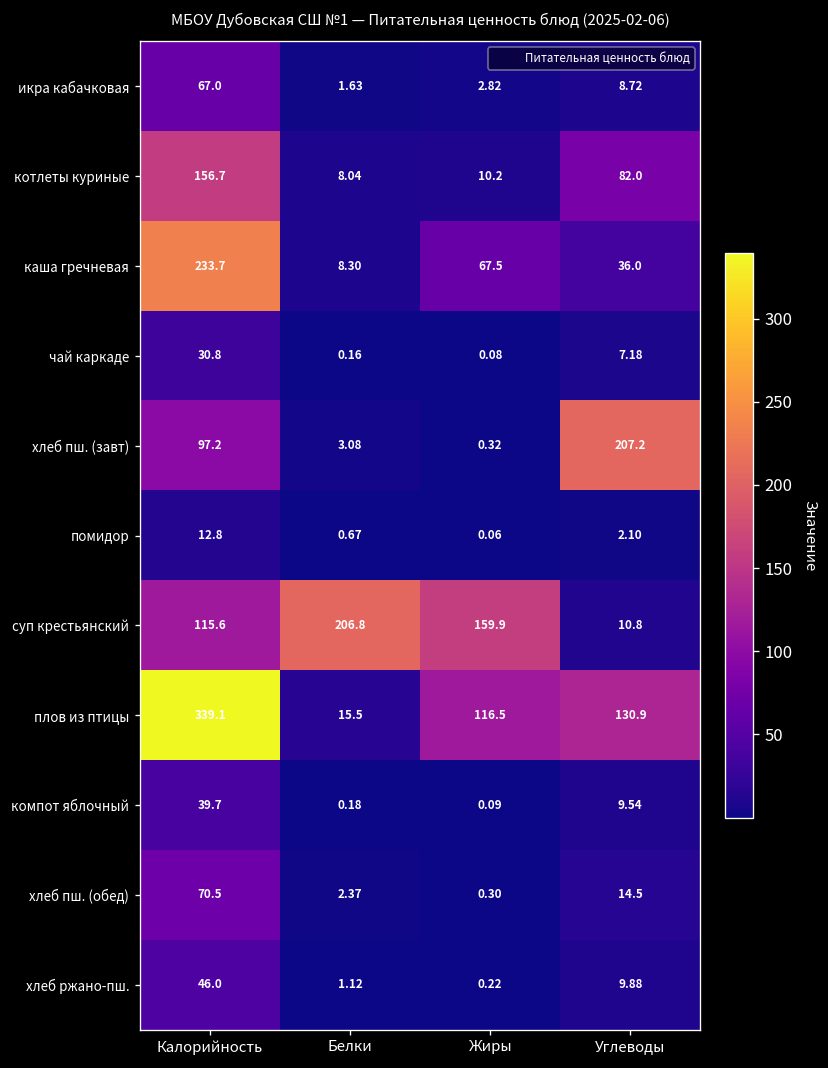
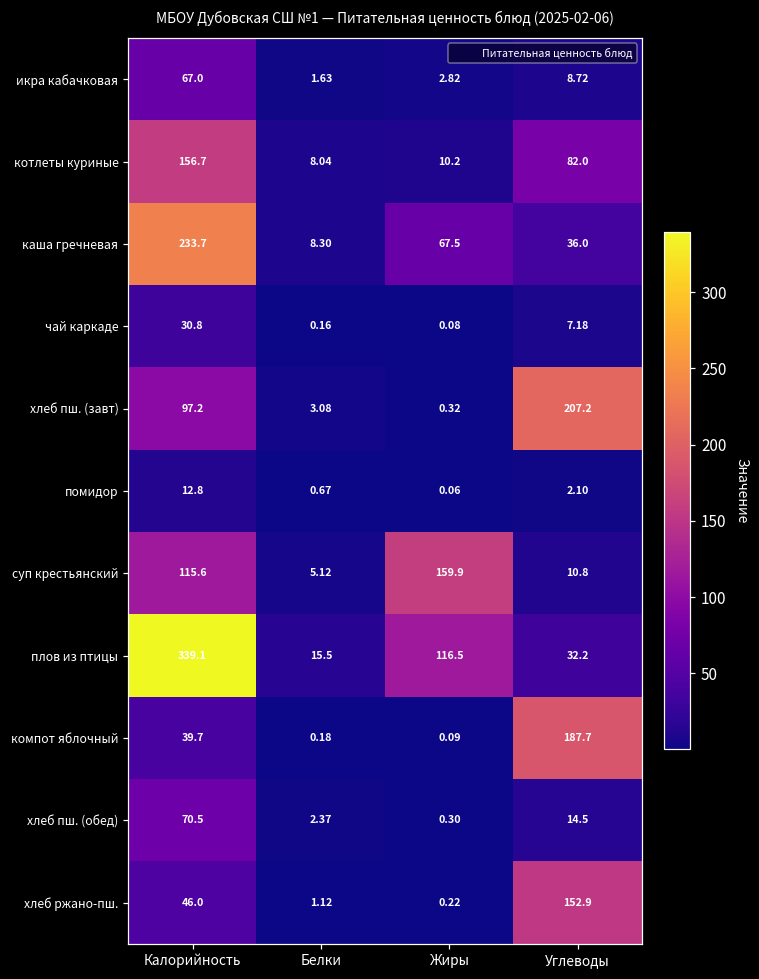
суп крестьянский, Белки: 206.8 -> 5.12
плов из птицы, Углеводы: 130.9 -> 32.2
компот яблочный, Углеводы: 9.54 -> 187.7
хлеб ржано-пш., Углеводы: 9.88 -> 152.9
